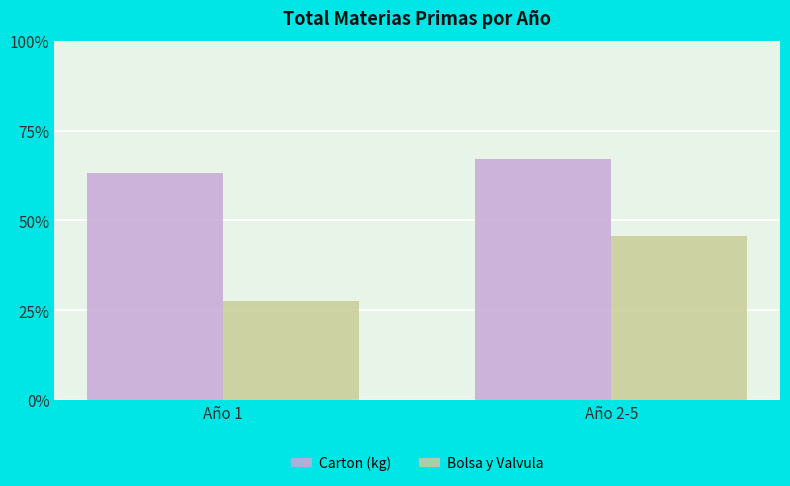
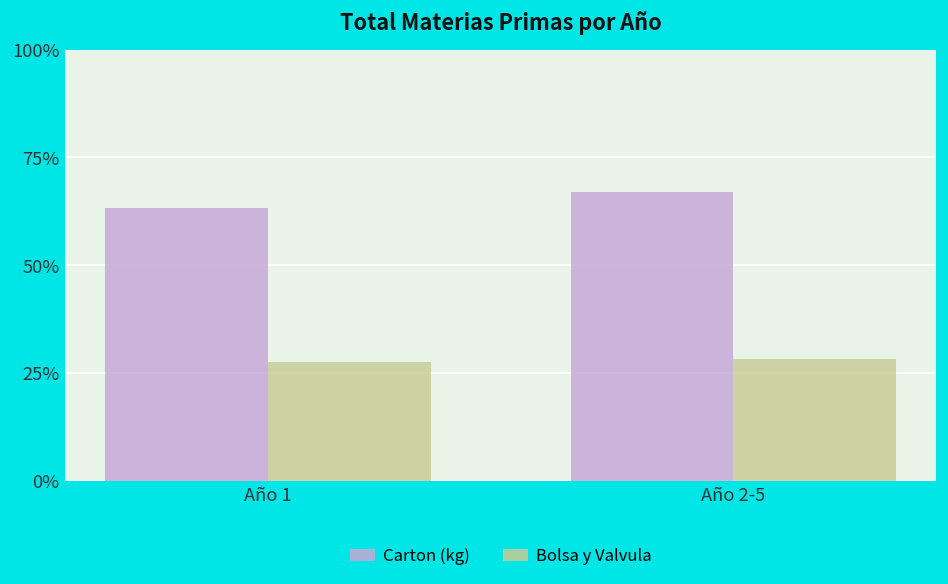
Bolsa y Valvula, Año 2-5: 46% -> 28%
